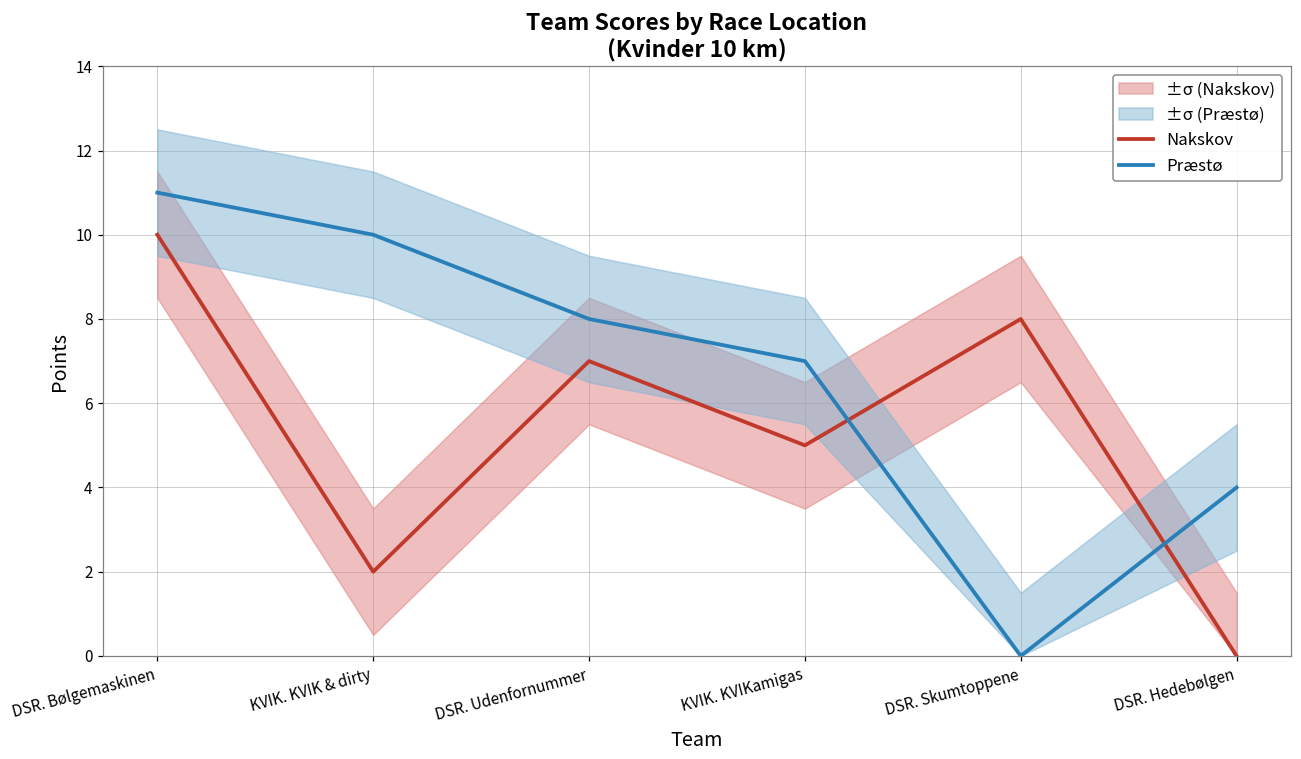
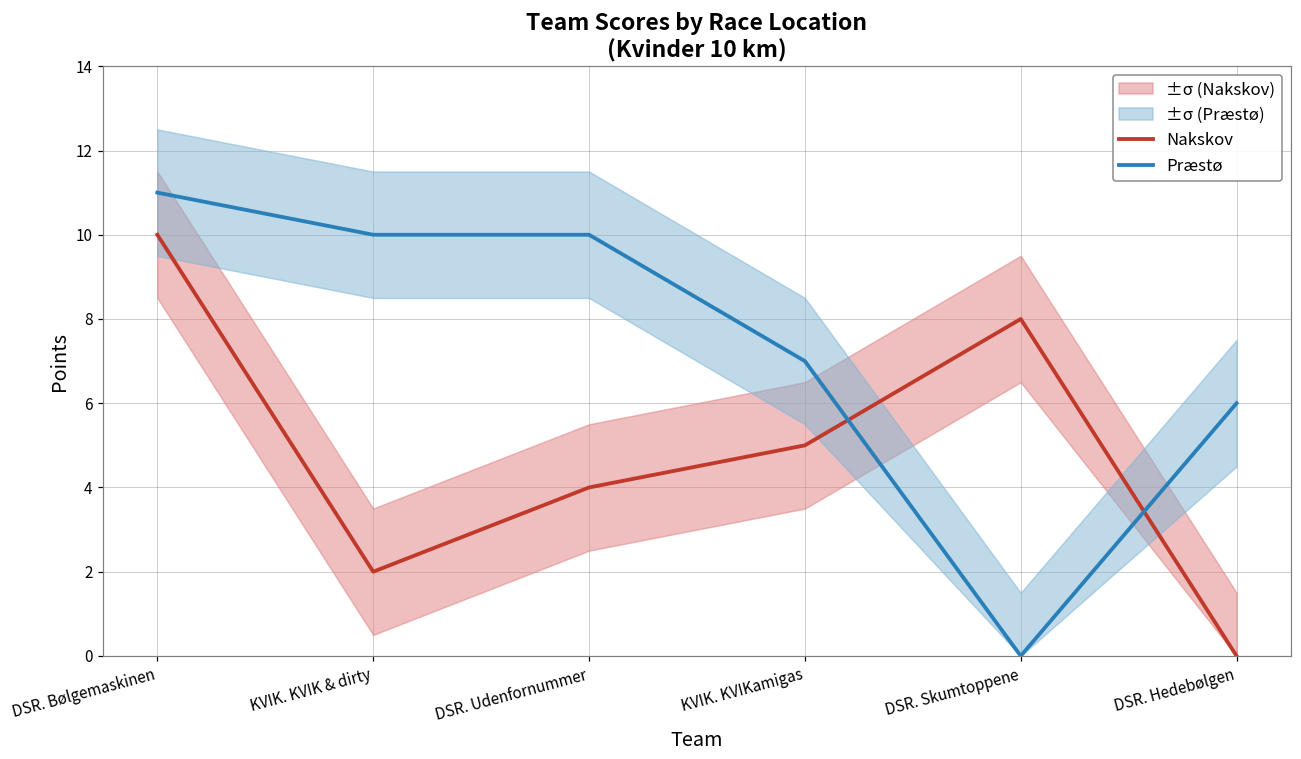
Nakskov, DSR. Udenfornummer: 7 -> 4
Præstø, DSR. Udenfornummer: 8 -> 10
Præstø, DSR. Hedebølgen: 4 -> 6
